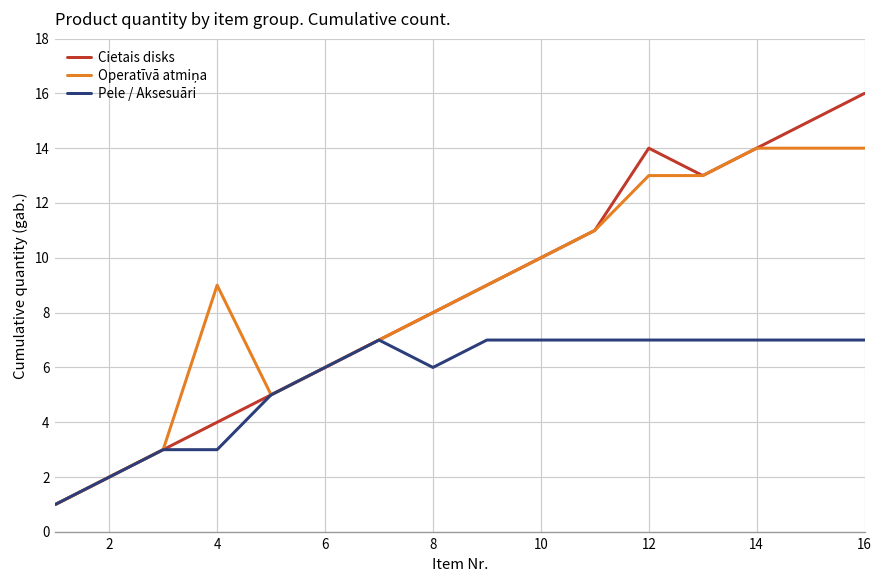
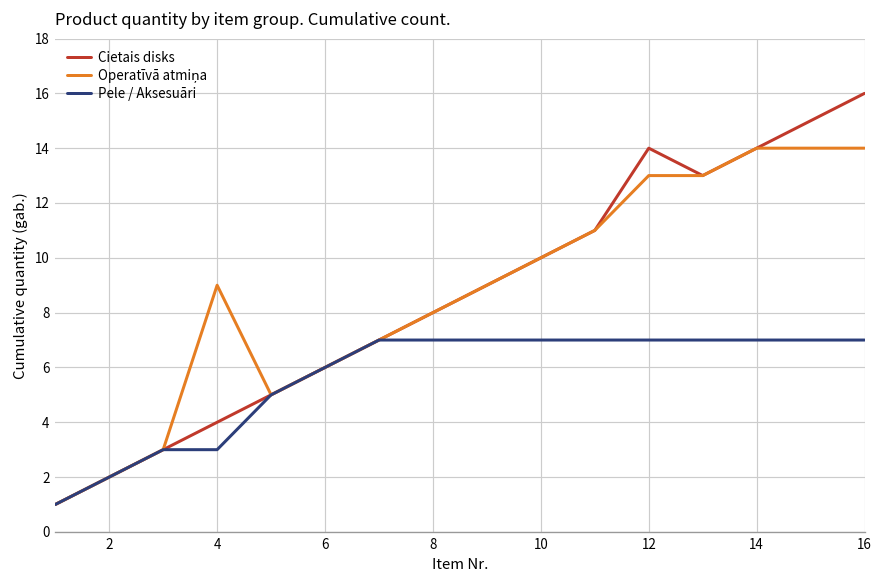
Pele / Aksesuāri, 8: 6 -> 7
